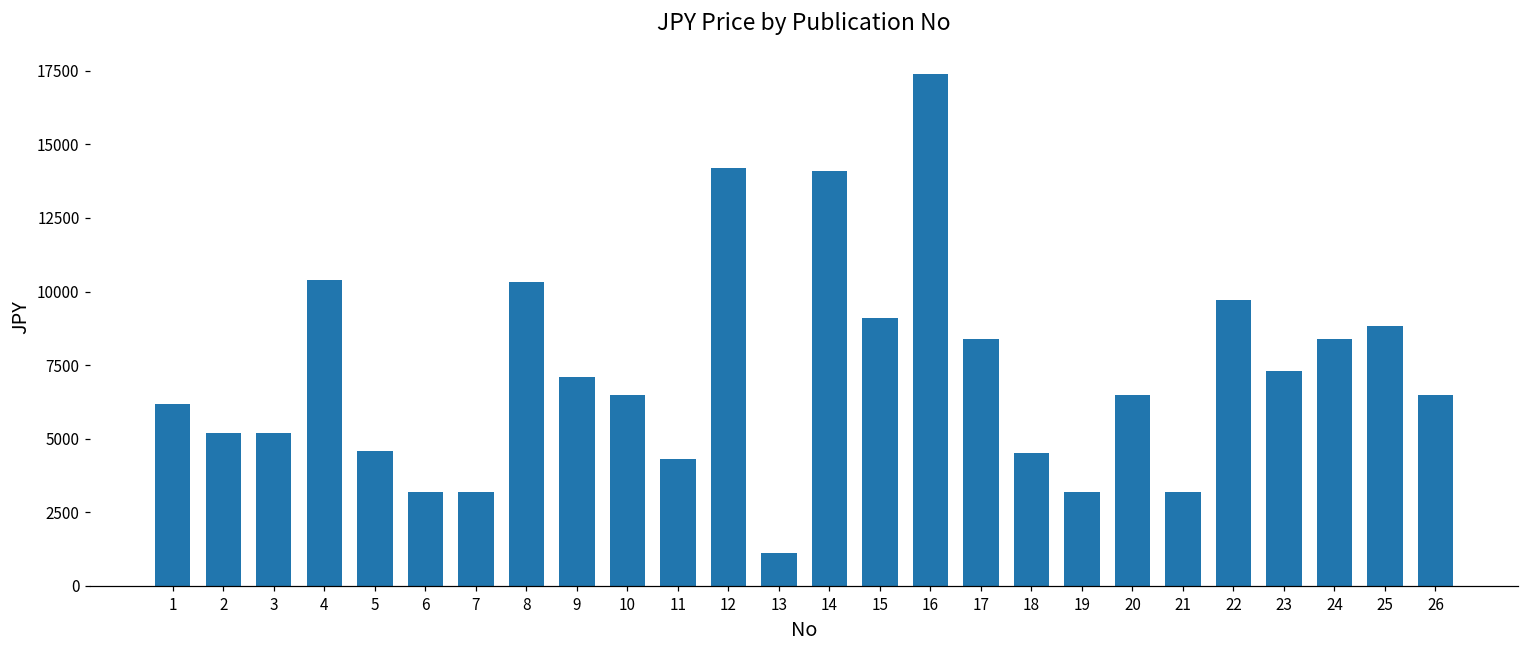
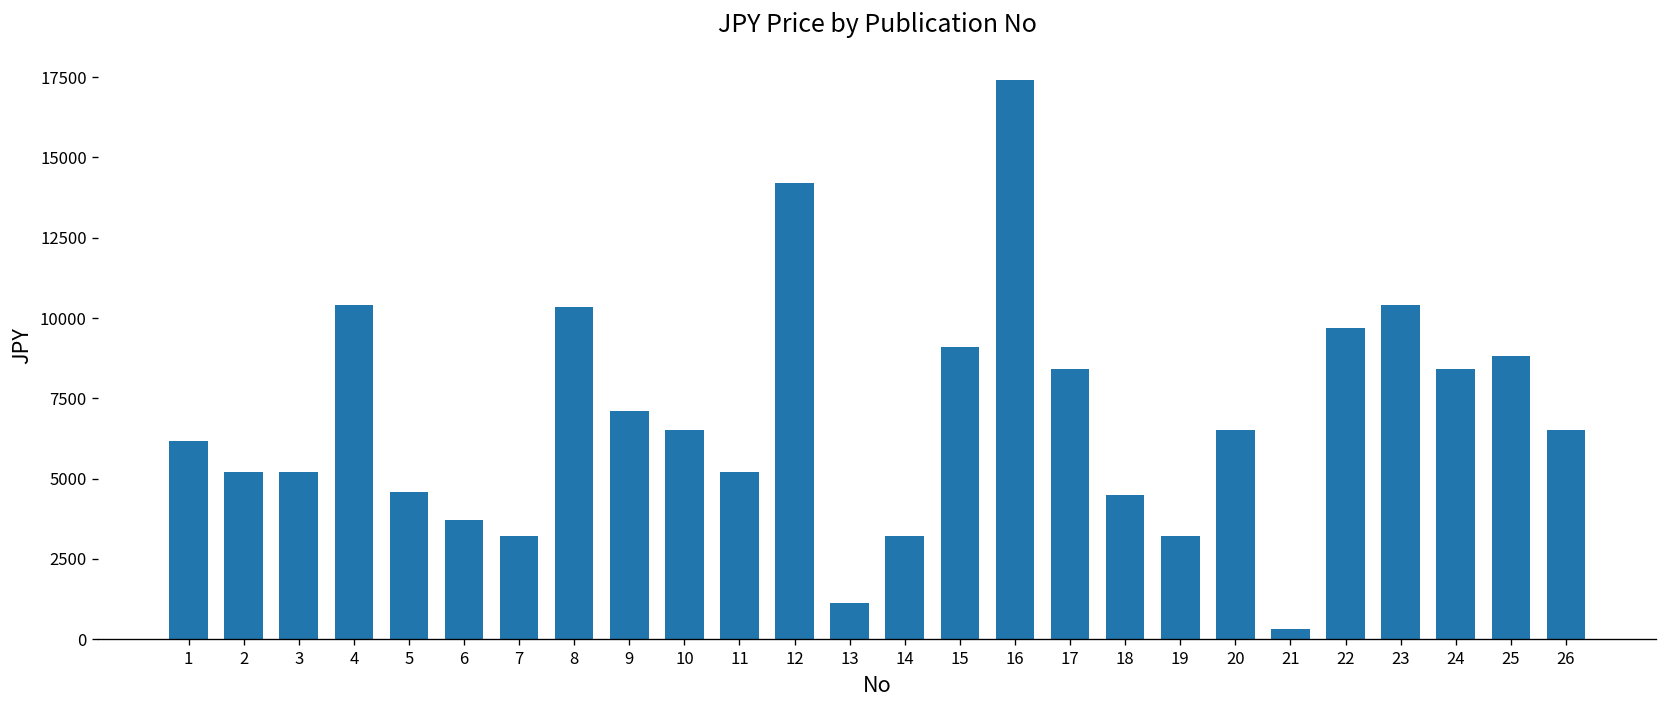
6: 3200 -> 3700
11: 4300 -> 5200
14: 14100 -> 3200
21: 3200 -> 300
23: 7300 -> 10400
